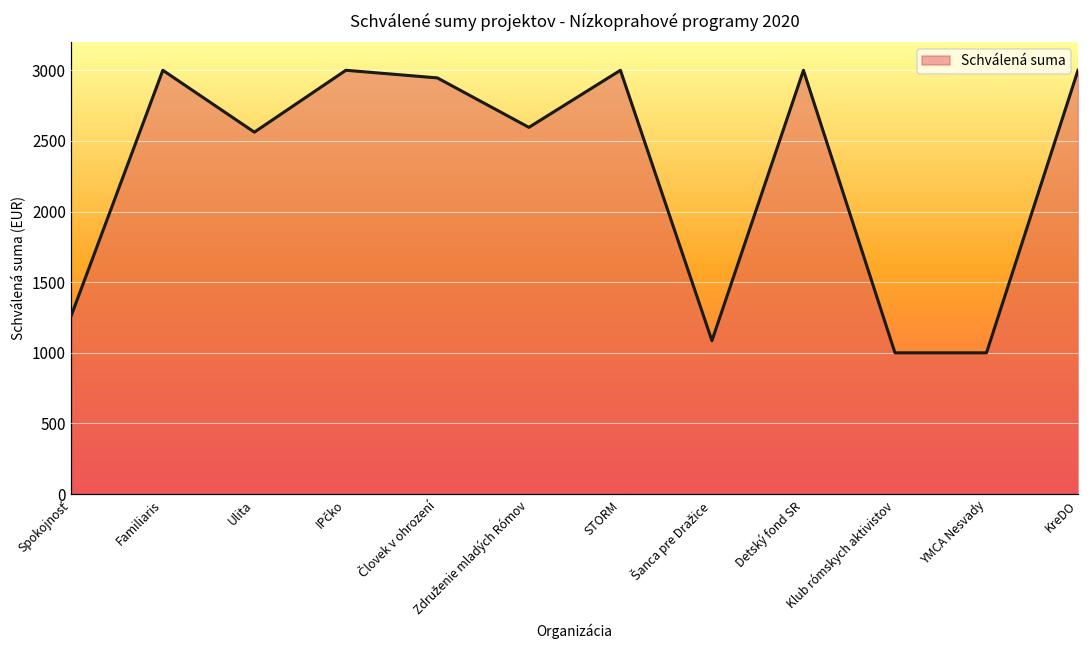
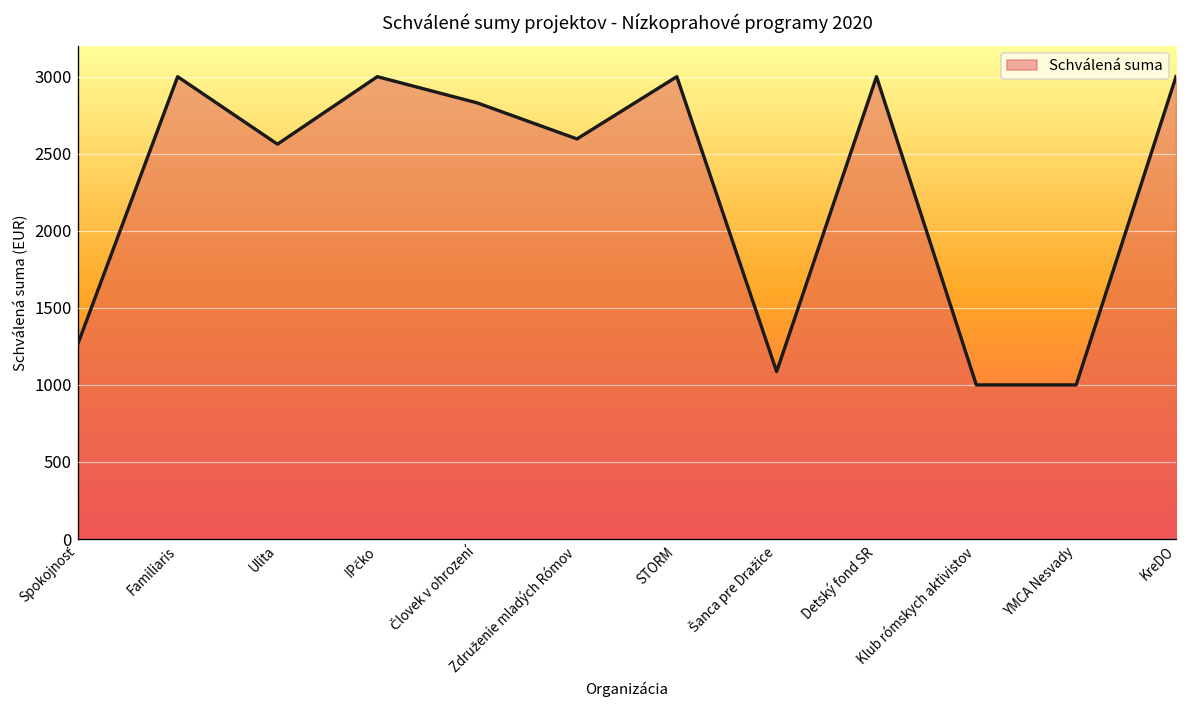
Človek v ohrození: 2950 -> 2830
